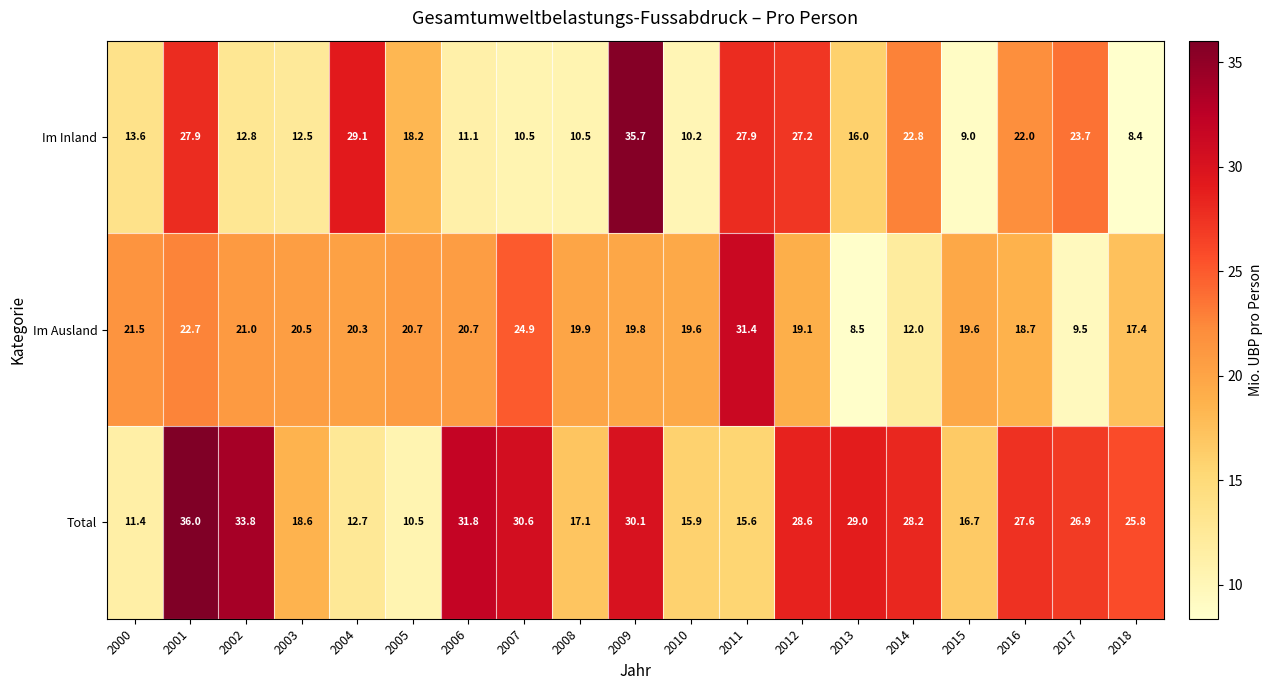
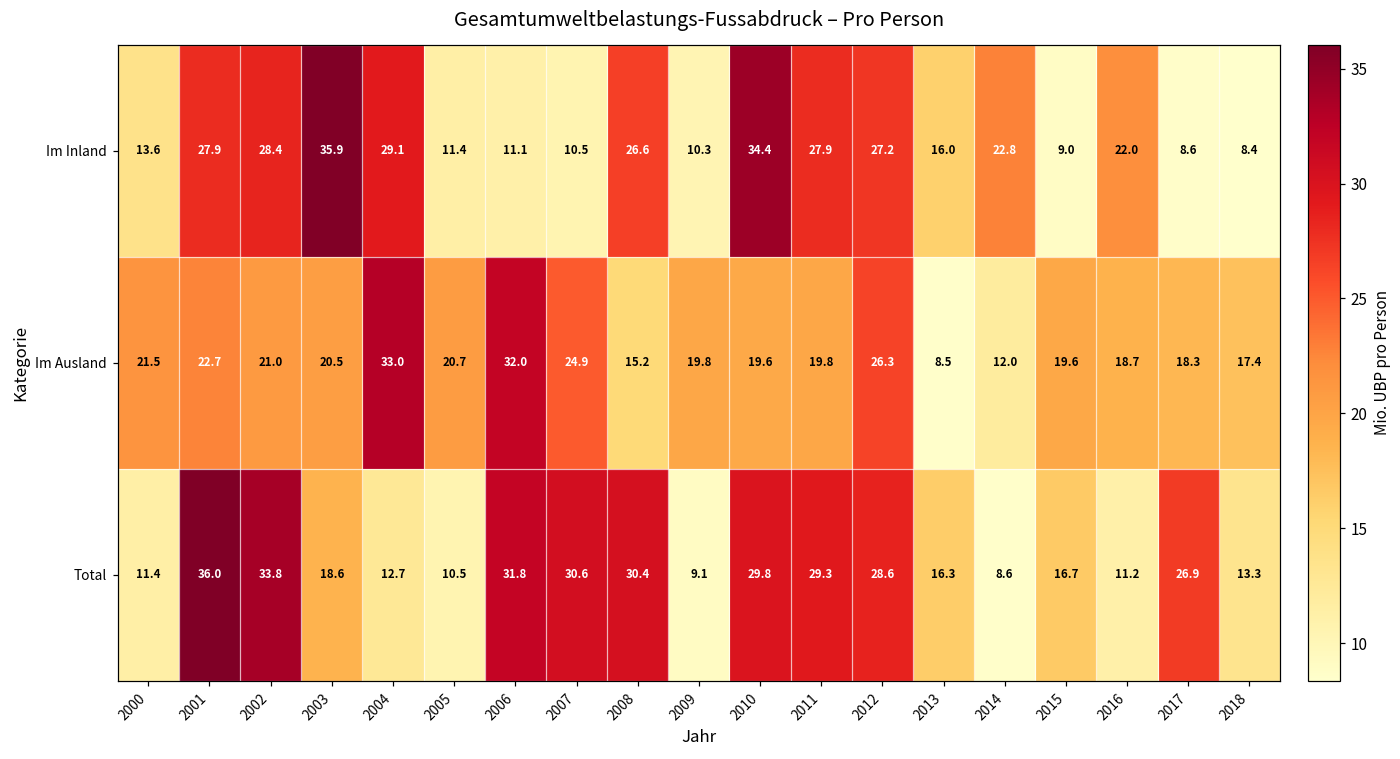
Im Inland, 2002: 12.8 -> 28.4
Im Inland, 2003: 12.5 -> 35.9
Im Inland, 2005: 18.2 -> 11.4
Im Inland, 2008: 10.5 -> 26.6
Im Inland, 2009: 35.7 -> 10.3
Im Inland, 2010: 10.2 -> 34.4
Im Inland, 2017: 23.7 -> 8.6
Im Ausland, 2004: 20.3 -> 33.0
Im Ausland, 2006: 20.7 -> 32.0
Im Ausland, 2008: 19.9 -> 15.2
Im Ausland, 2011: 31.4 -> 19.8
Im Ausland, 2012: 19.1 -> 26.3
Im Ausland, 2017: 9.5 -> 18.3
Total, 2008: 17.1 -> 30.4
Total, 2009: 30.1 -> 9.1
Total, 2010: 15.9 -> 29.8
Total, 2011: 15.6 -> 29.3
Total, 2013: 29.0 -> 16.3
Total, 2014: 28.2 -> 8.6
Total, 2016: 27.6 -> 11.2
Total, 2018: 25.8 -> 13.3
